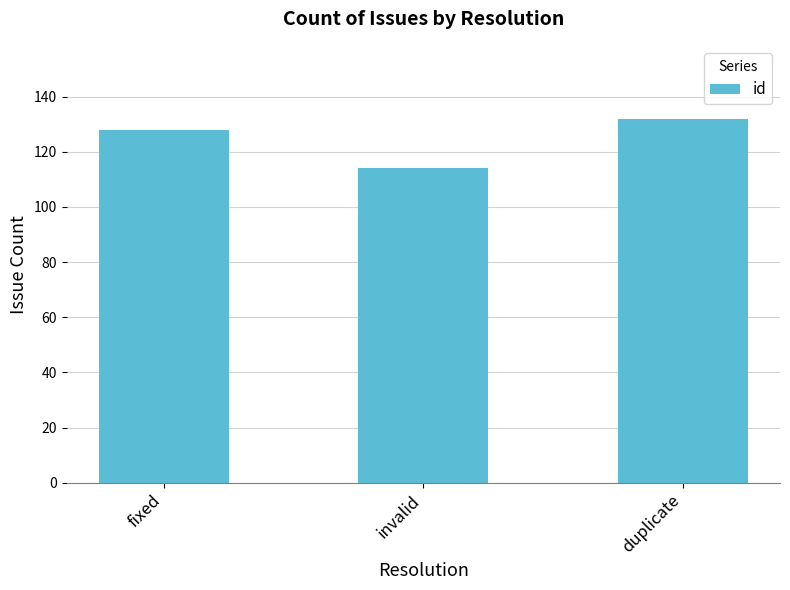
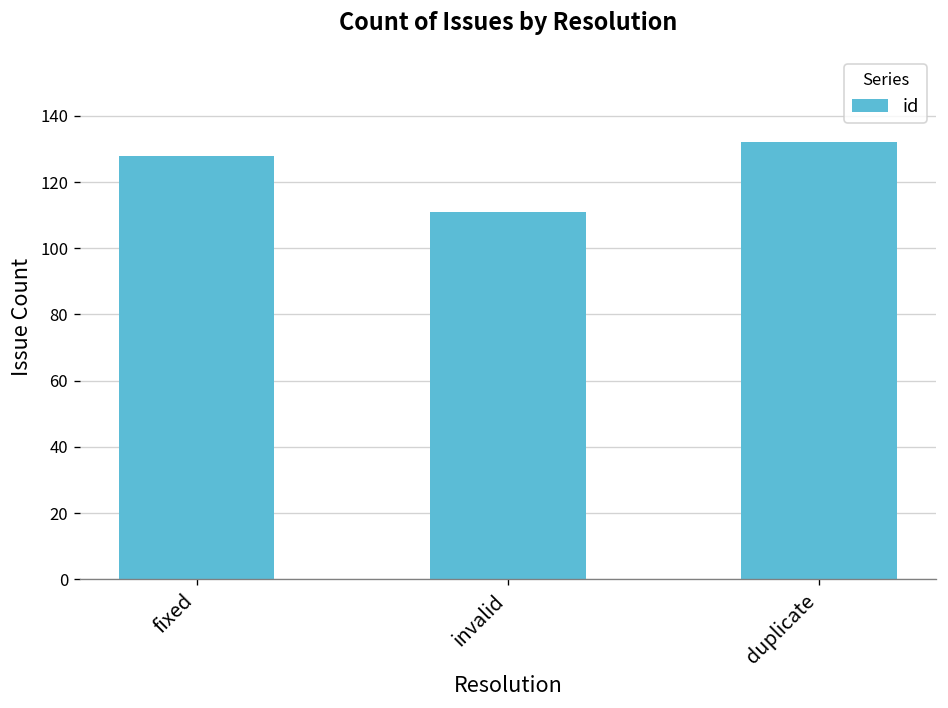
invalid: 114 -> 111
